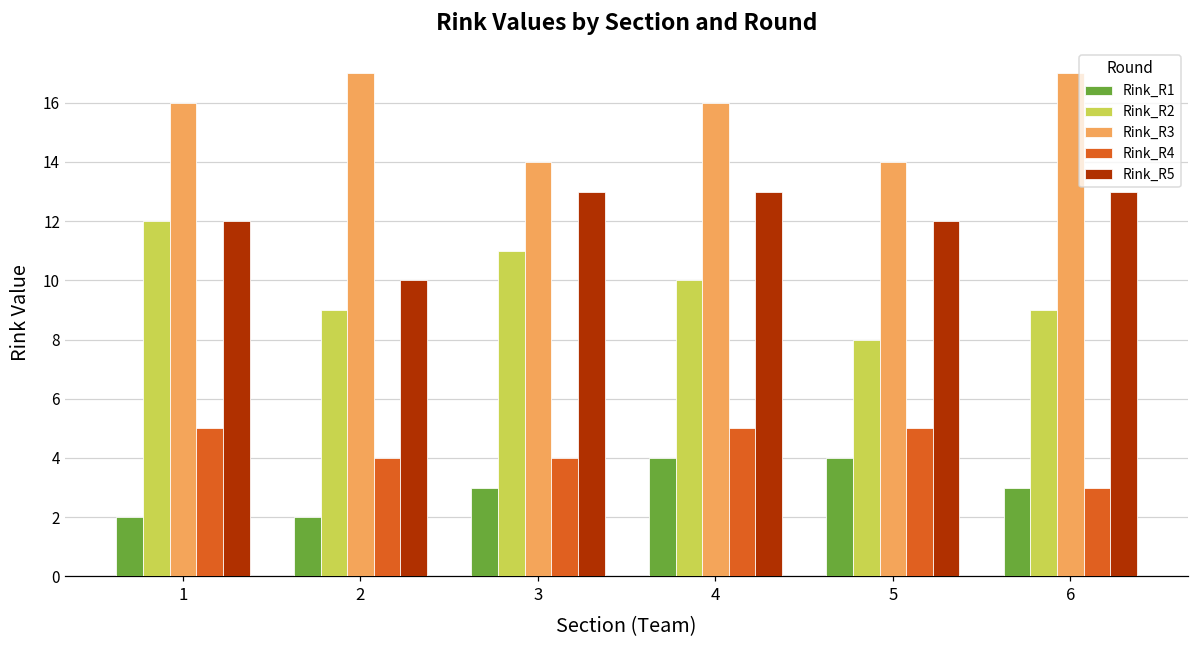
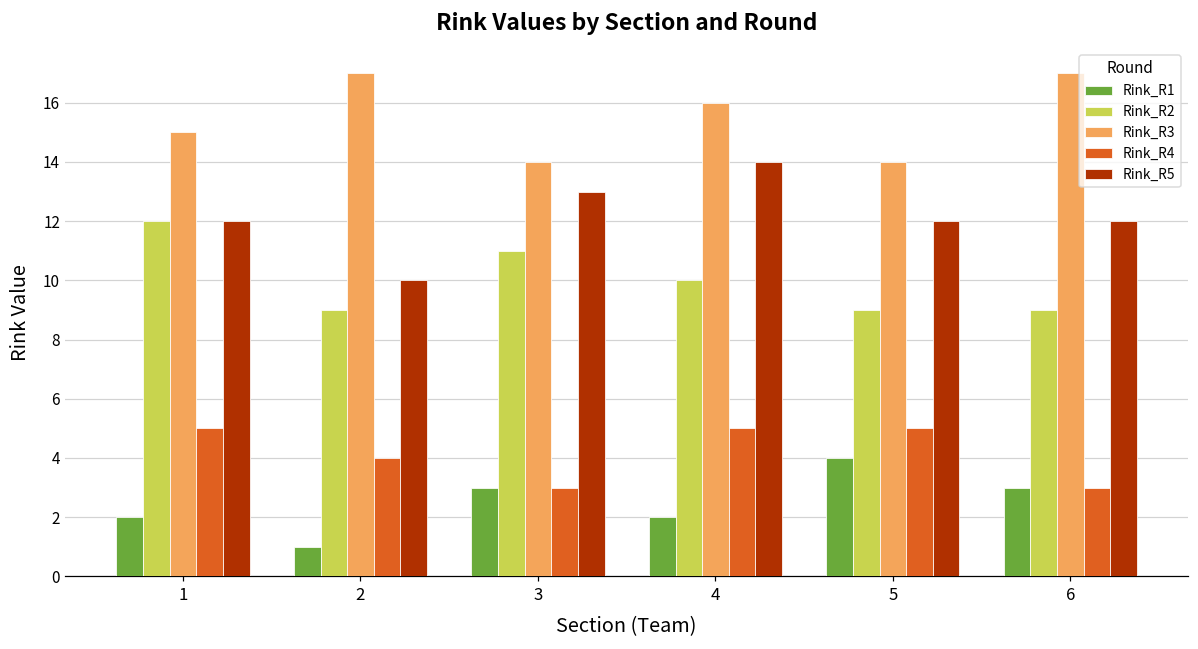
Rink_R3, 1: 16 -> 15
Rink_R1, 2: 2 -> 1
Rink_R4, 3: 4 -> 3
Rink_R1, 4: 4 -> 2
Rink_R5, 4: 13 -> 14
Rink_R2, 5: 8 -> 9
Rink_R5, 6: 13 -> 12
